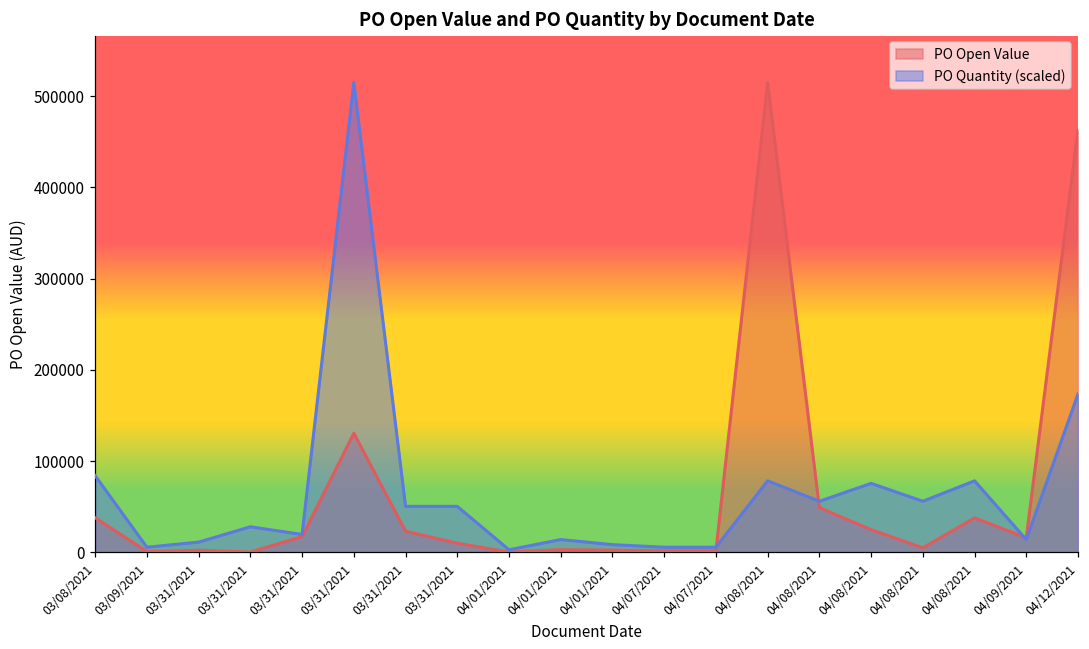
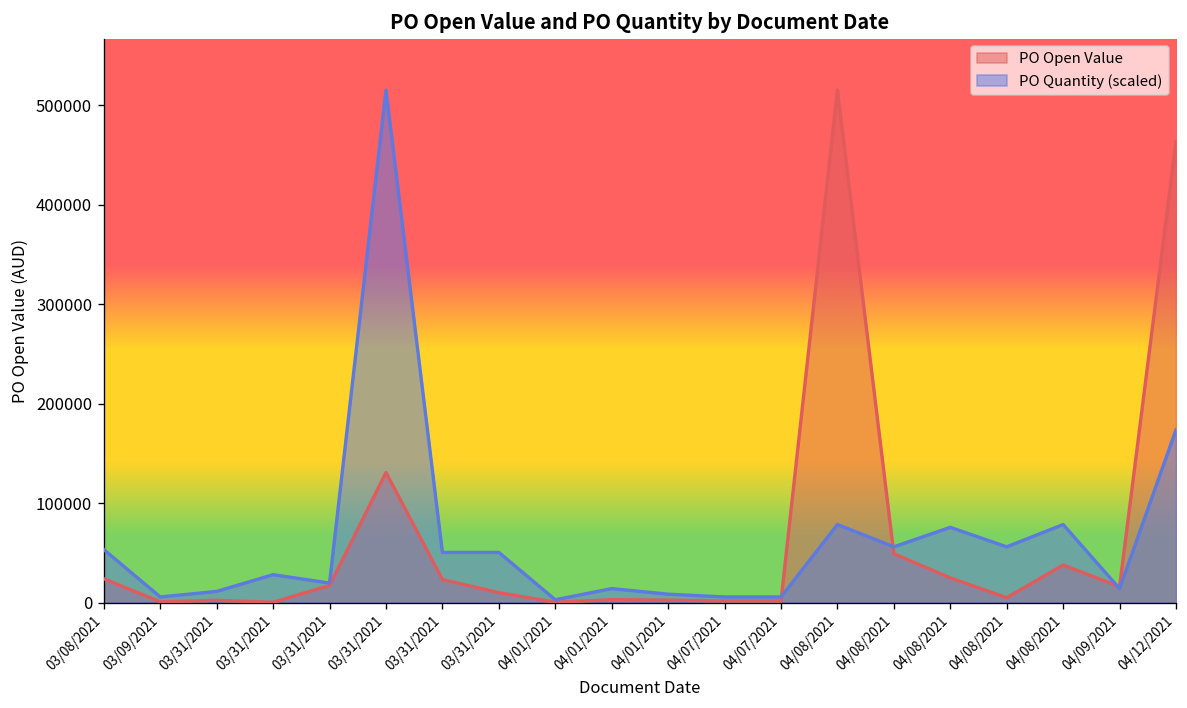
PO Open Value, 03/08/2021: 40000 -> 20000
PO Quantity (scaled), 03/08/2021: 80000 -> 50000
